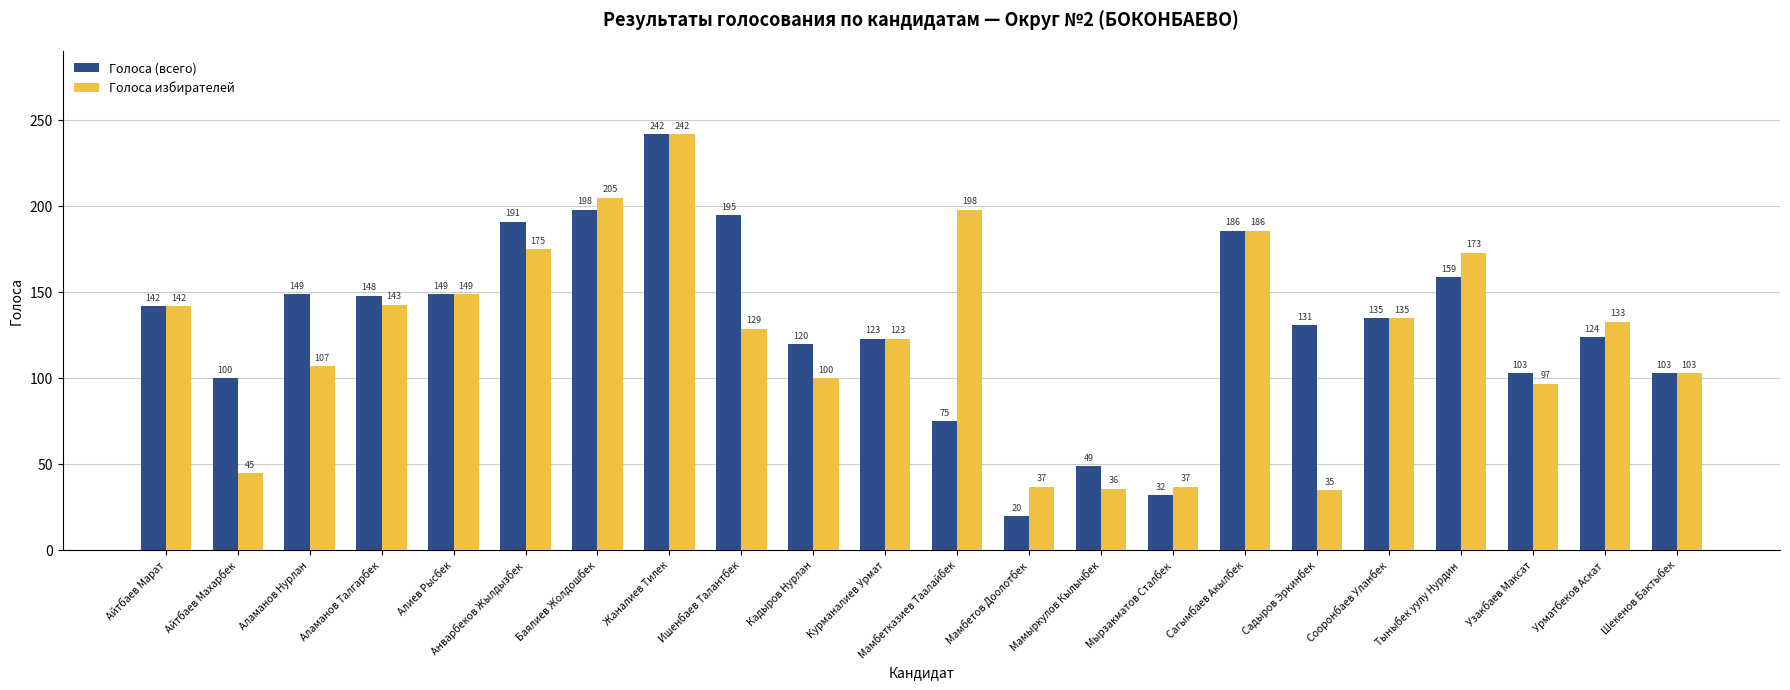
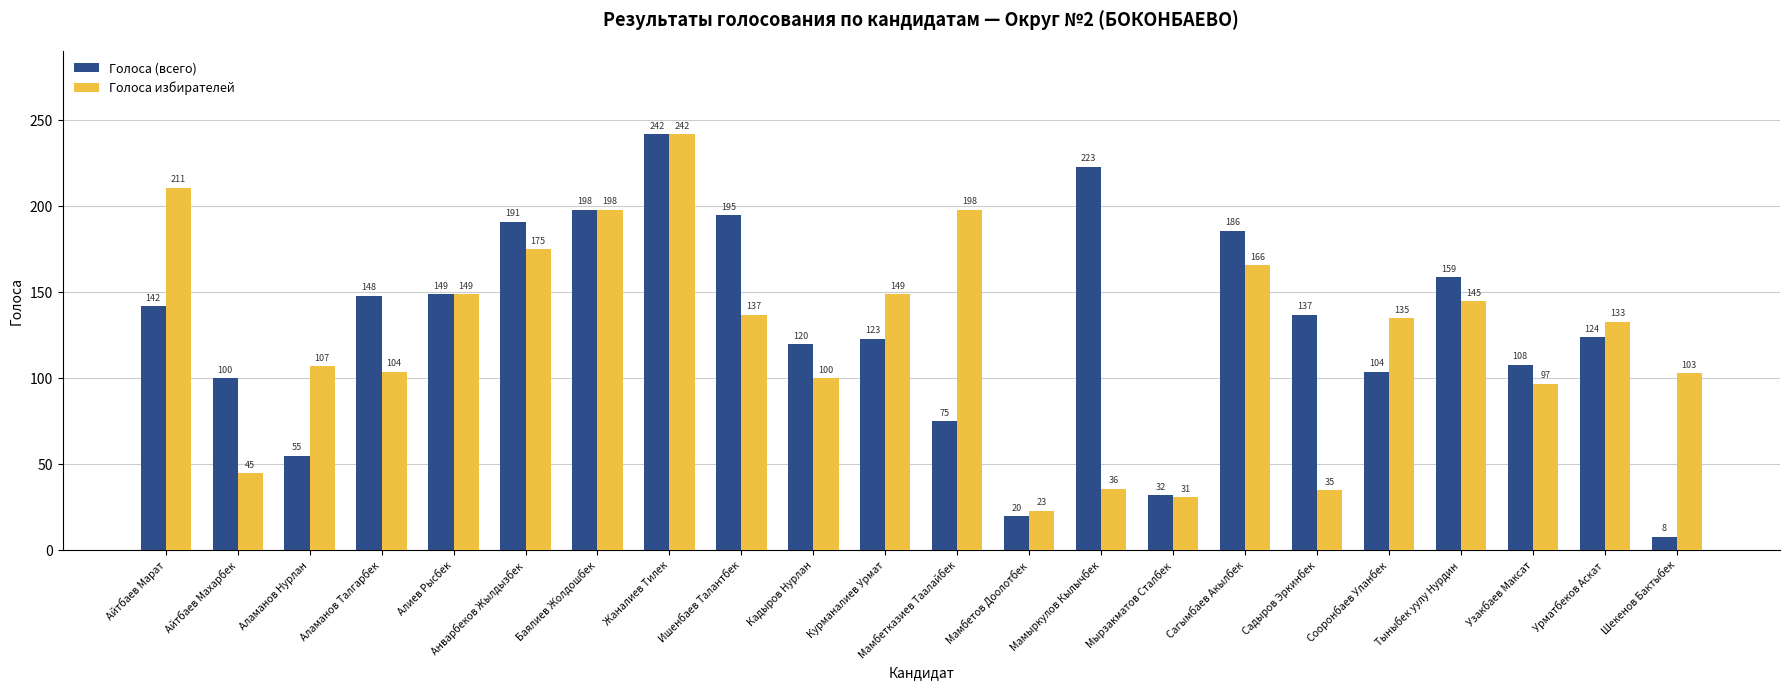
Голоса избирателей, Айтбаев Марат: 142 -> 211
Голоса (всего), Аламанов Нурлан: 149 -> 55
Голоса избирателей, Аламанов Талгарбек: 143 -> 104
Голоса избирателей, Баялиев Жолдошбек: 205 -> 198
Голоса избирателей, Ишенбаев Талантбек: 129 -> 137
Голоса избирателей, Курманалиев Урмат: 123 -> 149
Голоса избирателей, Мамбетов Доолотбек: 37 -> 23
Голоса (всего), Мамыркулов Кылычбек: 49 -> 223
Голоса избирателей, Мырзакматов Сталбек: 37 -> 31
Голоса избирателей, Сагымбаев Акылбек: 186 -> 166
Голоса (всего), Садыров Эркинбек: 131 -> 137
Голоса (всего), Сооронбаев Уланбек: 135 -> 104
Голоса избирателей, Тыныбек уулу Нурдин: 173 -> 145
Голоса (всего), Узакбаев Максат: 103 -> 108
Голоса (всего), Шекенов Бактыбек: 103 -> 8
